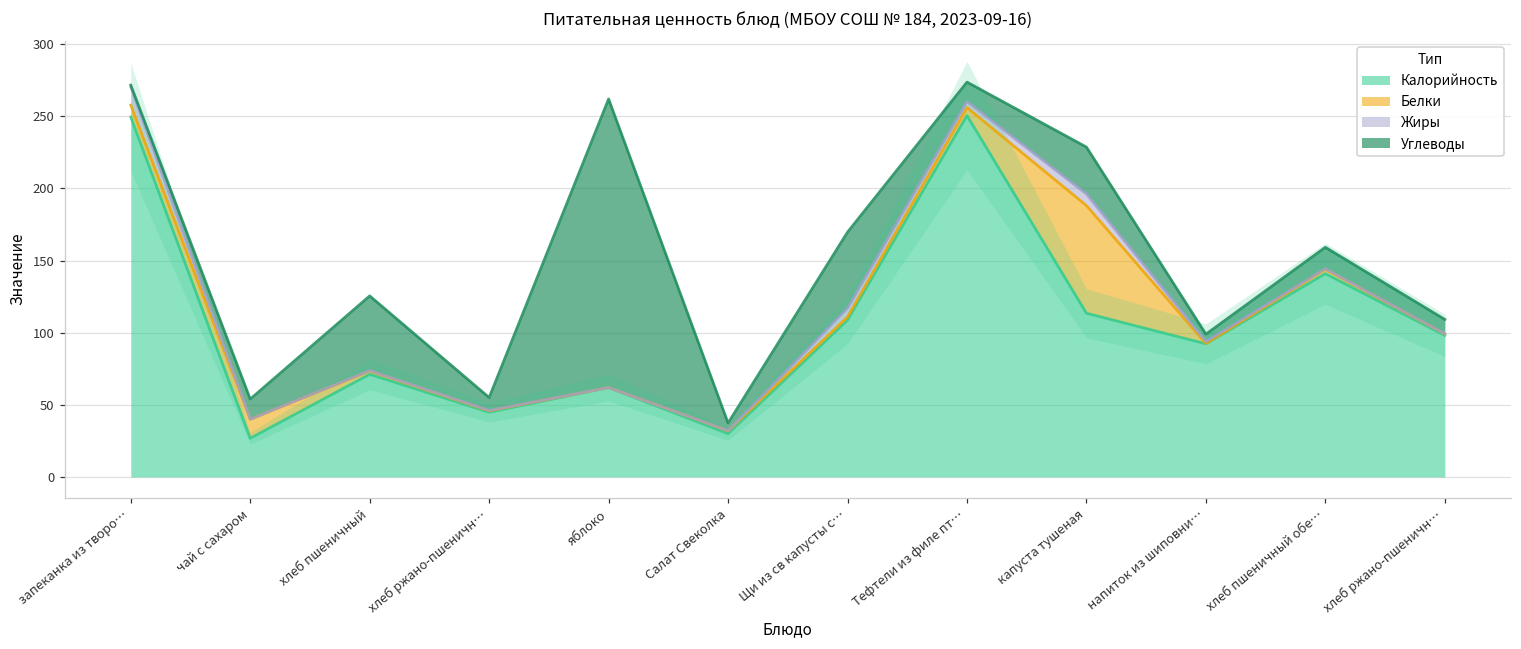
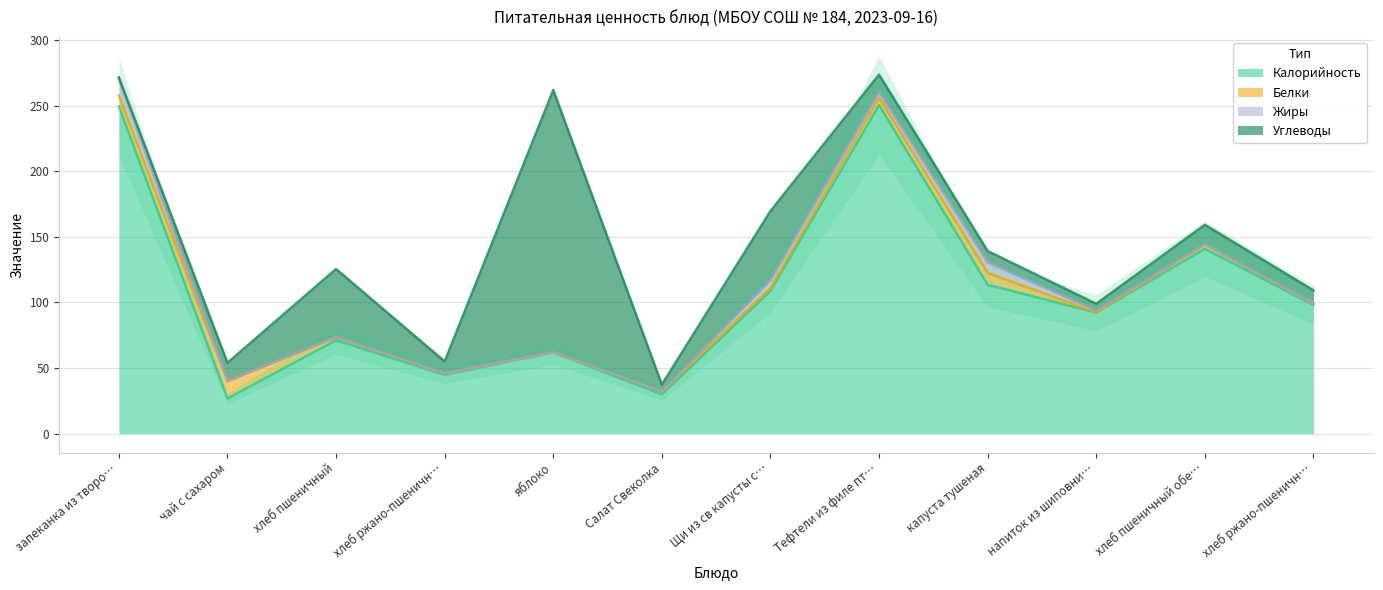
Белки, капуста тушеная: 75 -> 9
Углеводы, капуста тушеная: 33 -> 9
